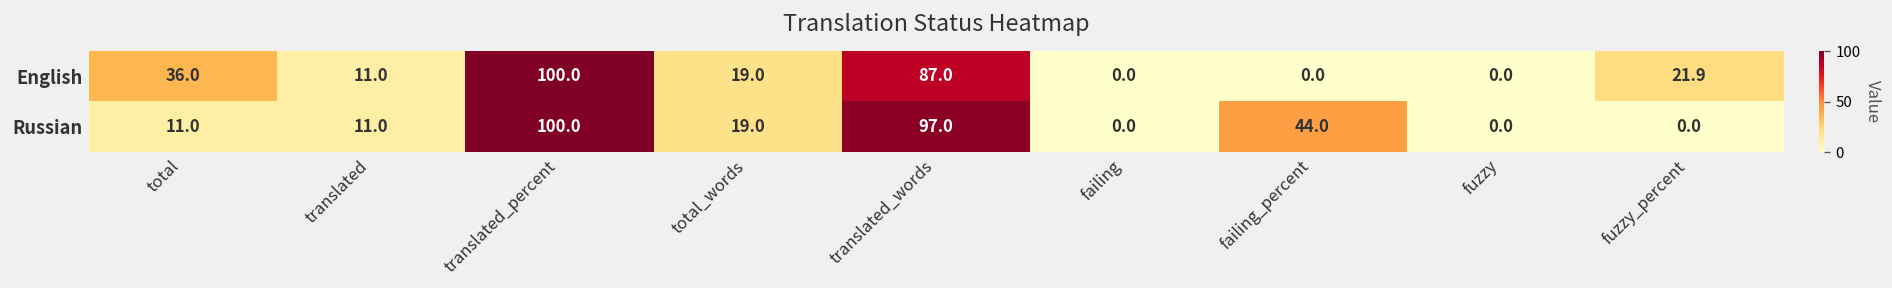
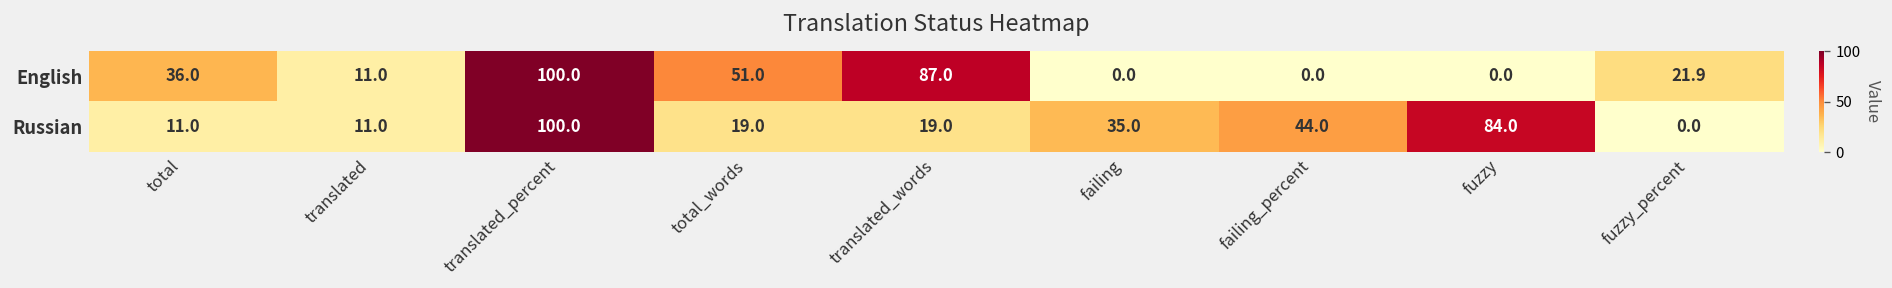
English, total_words: 19.0 -> 51.0
Russian, translated_words: 97.0 -> 19.0
Russian, failing: 0.0 -> 35.0
Russian, fuzzy: 0.0 -> 84.0
